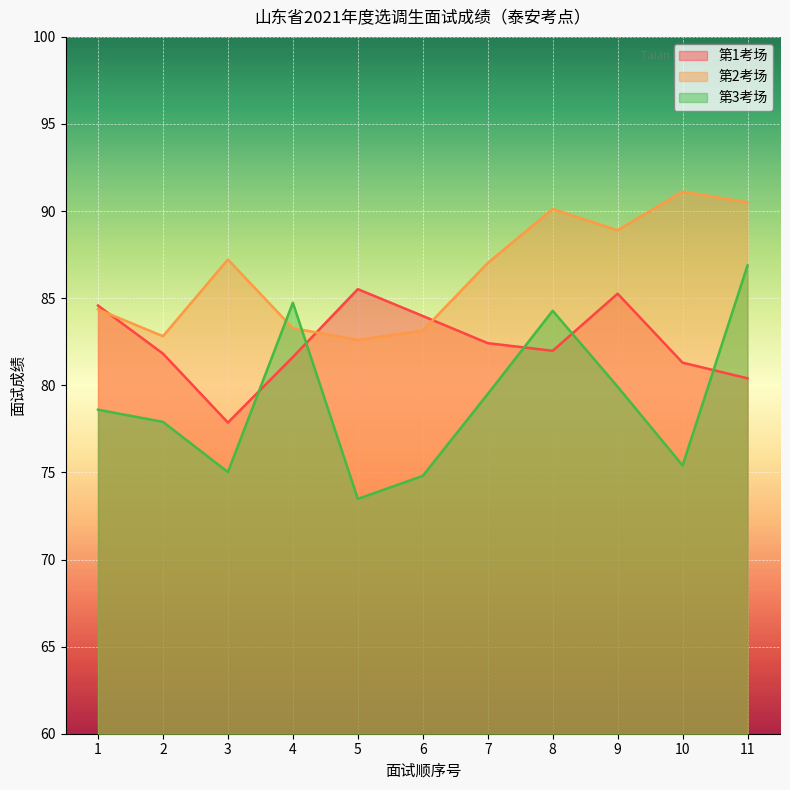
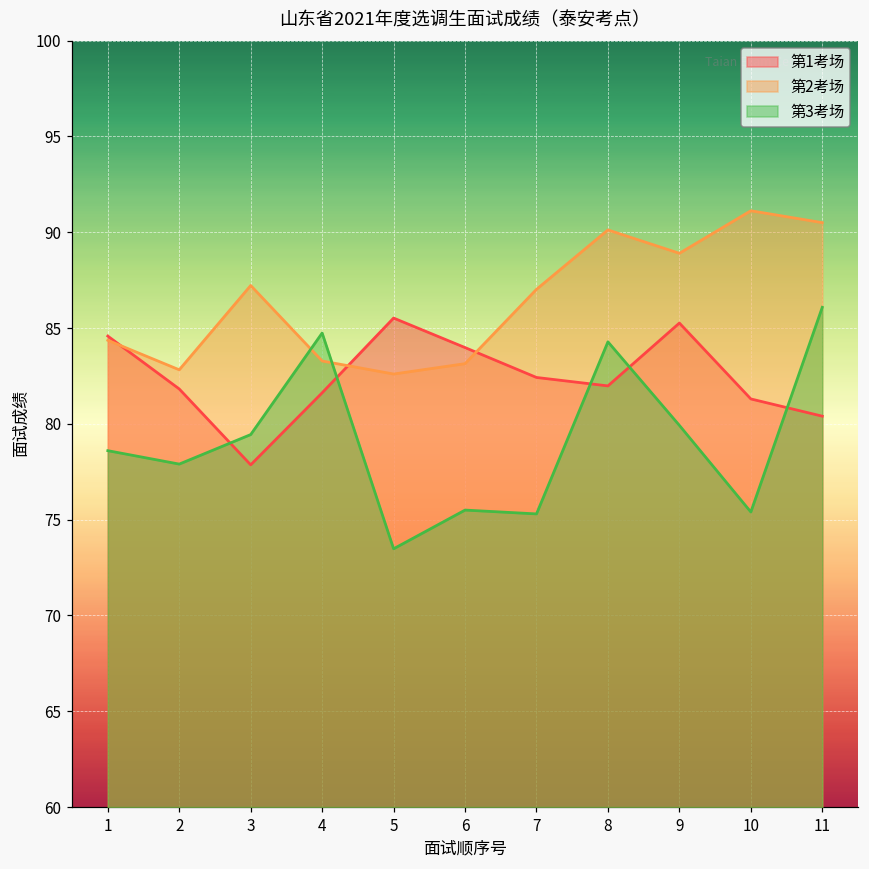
第3考场, 3: 75.0 -> 79.4
第3考场, 6: 74.8 -> 75.5
第3考场, 7: 79.5 -> 75.3
第3考场, 11: 86.9 -> 86.1
